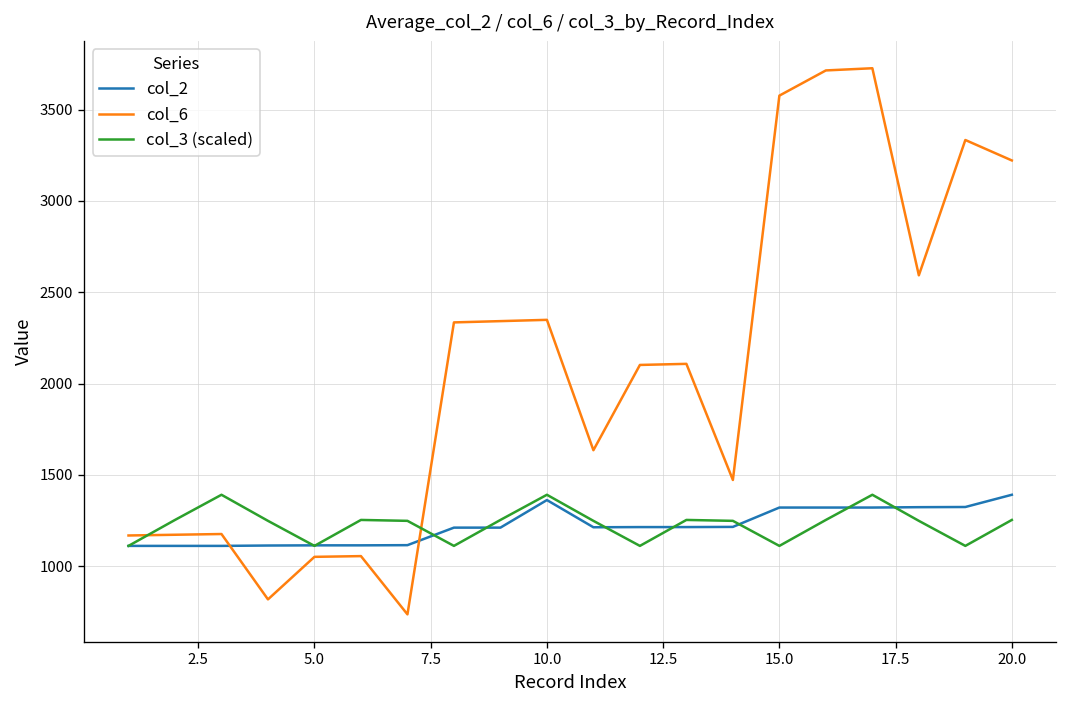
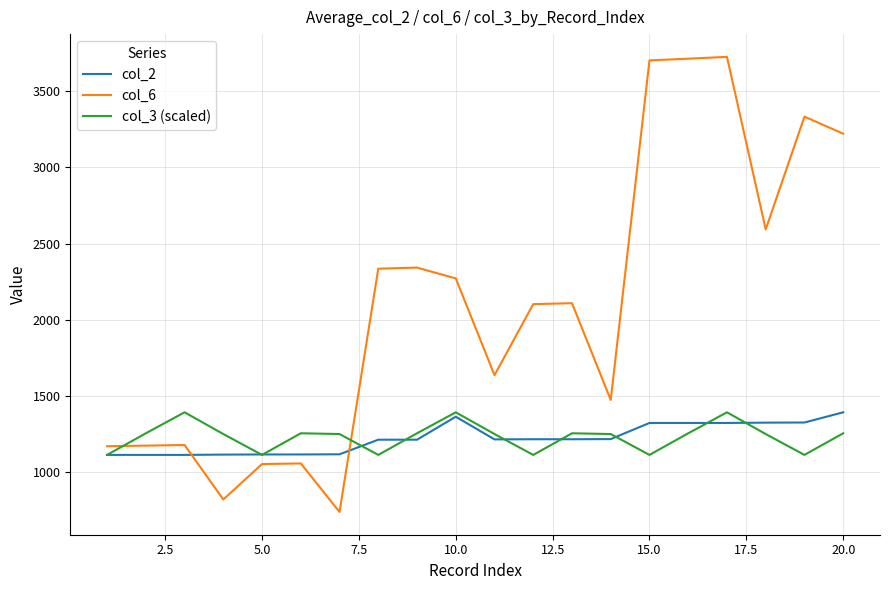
col_6, 10.0: 2350 -> 2270
col_6, 15.0: 3580 -> 3700
